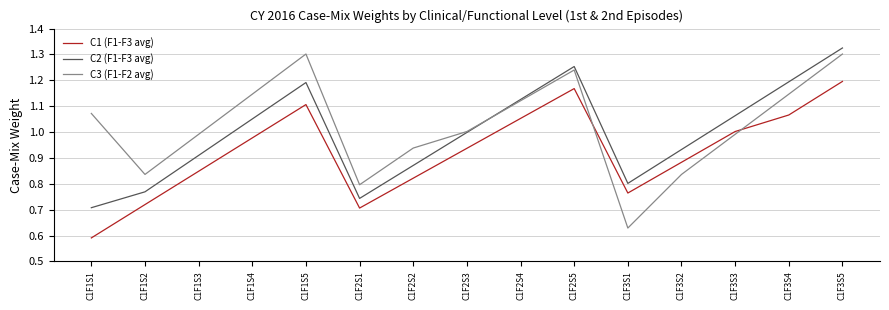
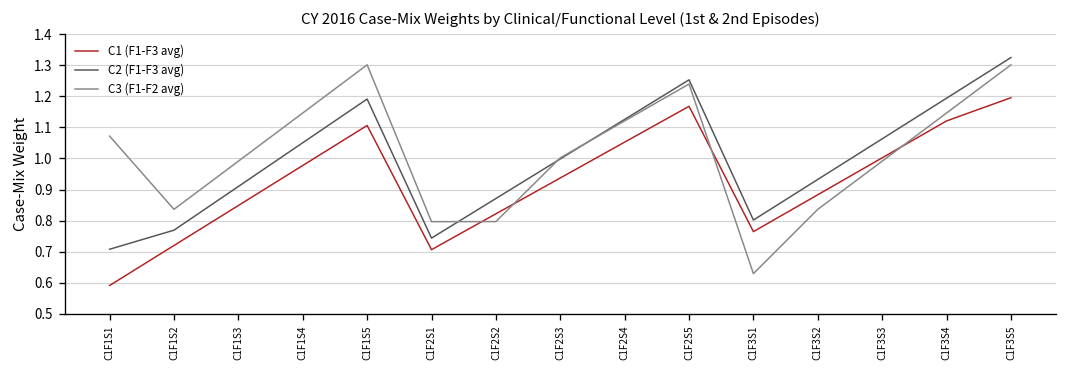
C3 (F1-F2 avg), C1F2S2: 0.94 -> 0.80
C1 (F1-F3 avg), C1F3S4: 1.07 -> 1.12
